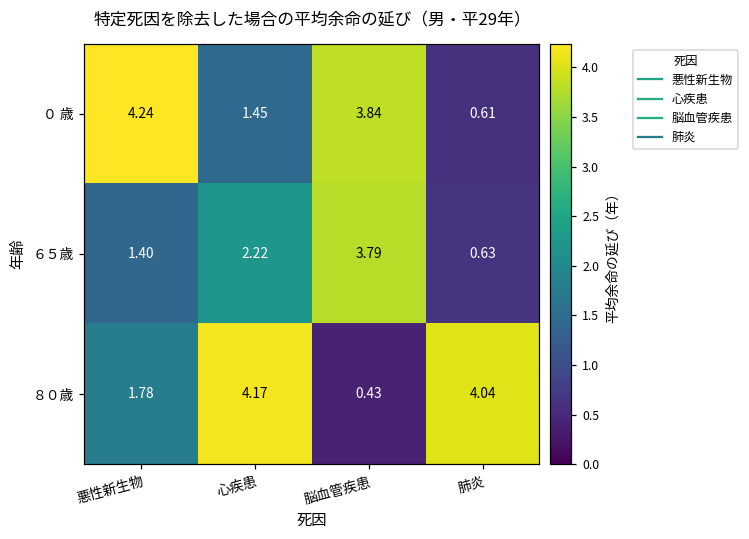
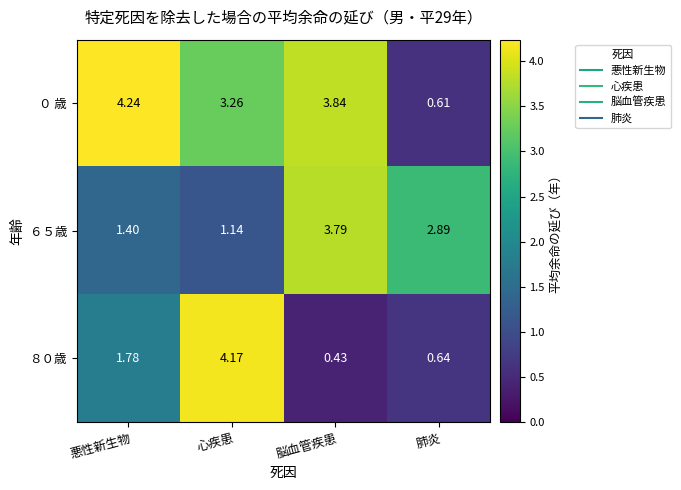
０ 歳, 心疾患: 1.45 -> 3.26
６５歳, 心疾患: 2.22 -> 1.14
６５歳, 肺炎: 0.63 -> 2.89
８０歳, 肺炎: 4.04 -> 0.64
